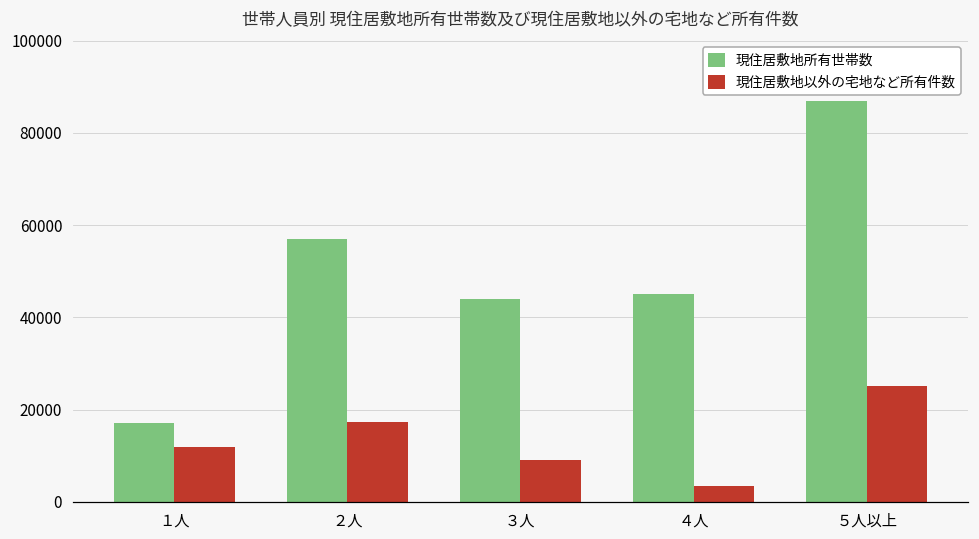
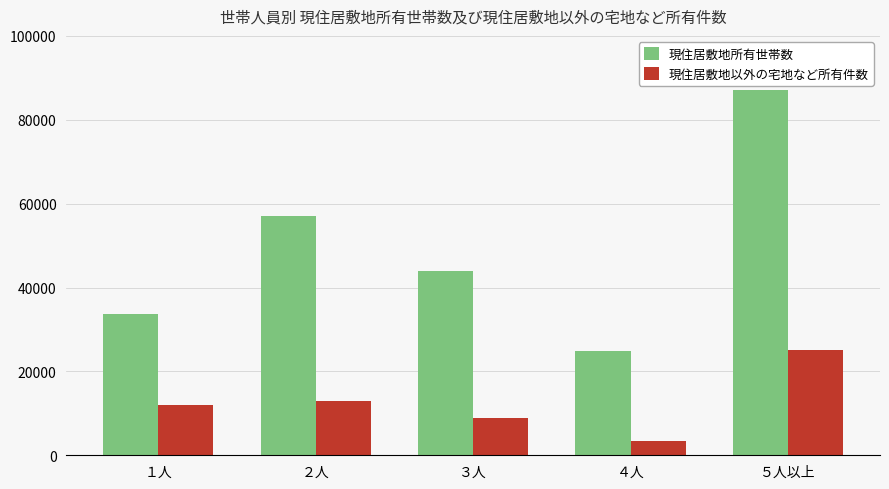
現住居敷地所有世帯数, １人: 17000 -> 34000
現住居敷地以外の宅地など所有件数, ２人: 17000 -> 13000
現住居敷地所有世帯数, ４人: 45000 -> 25000
